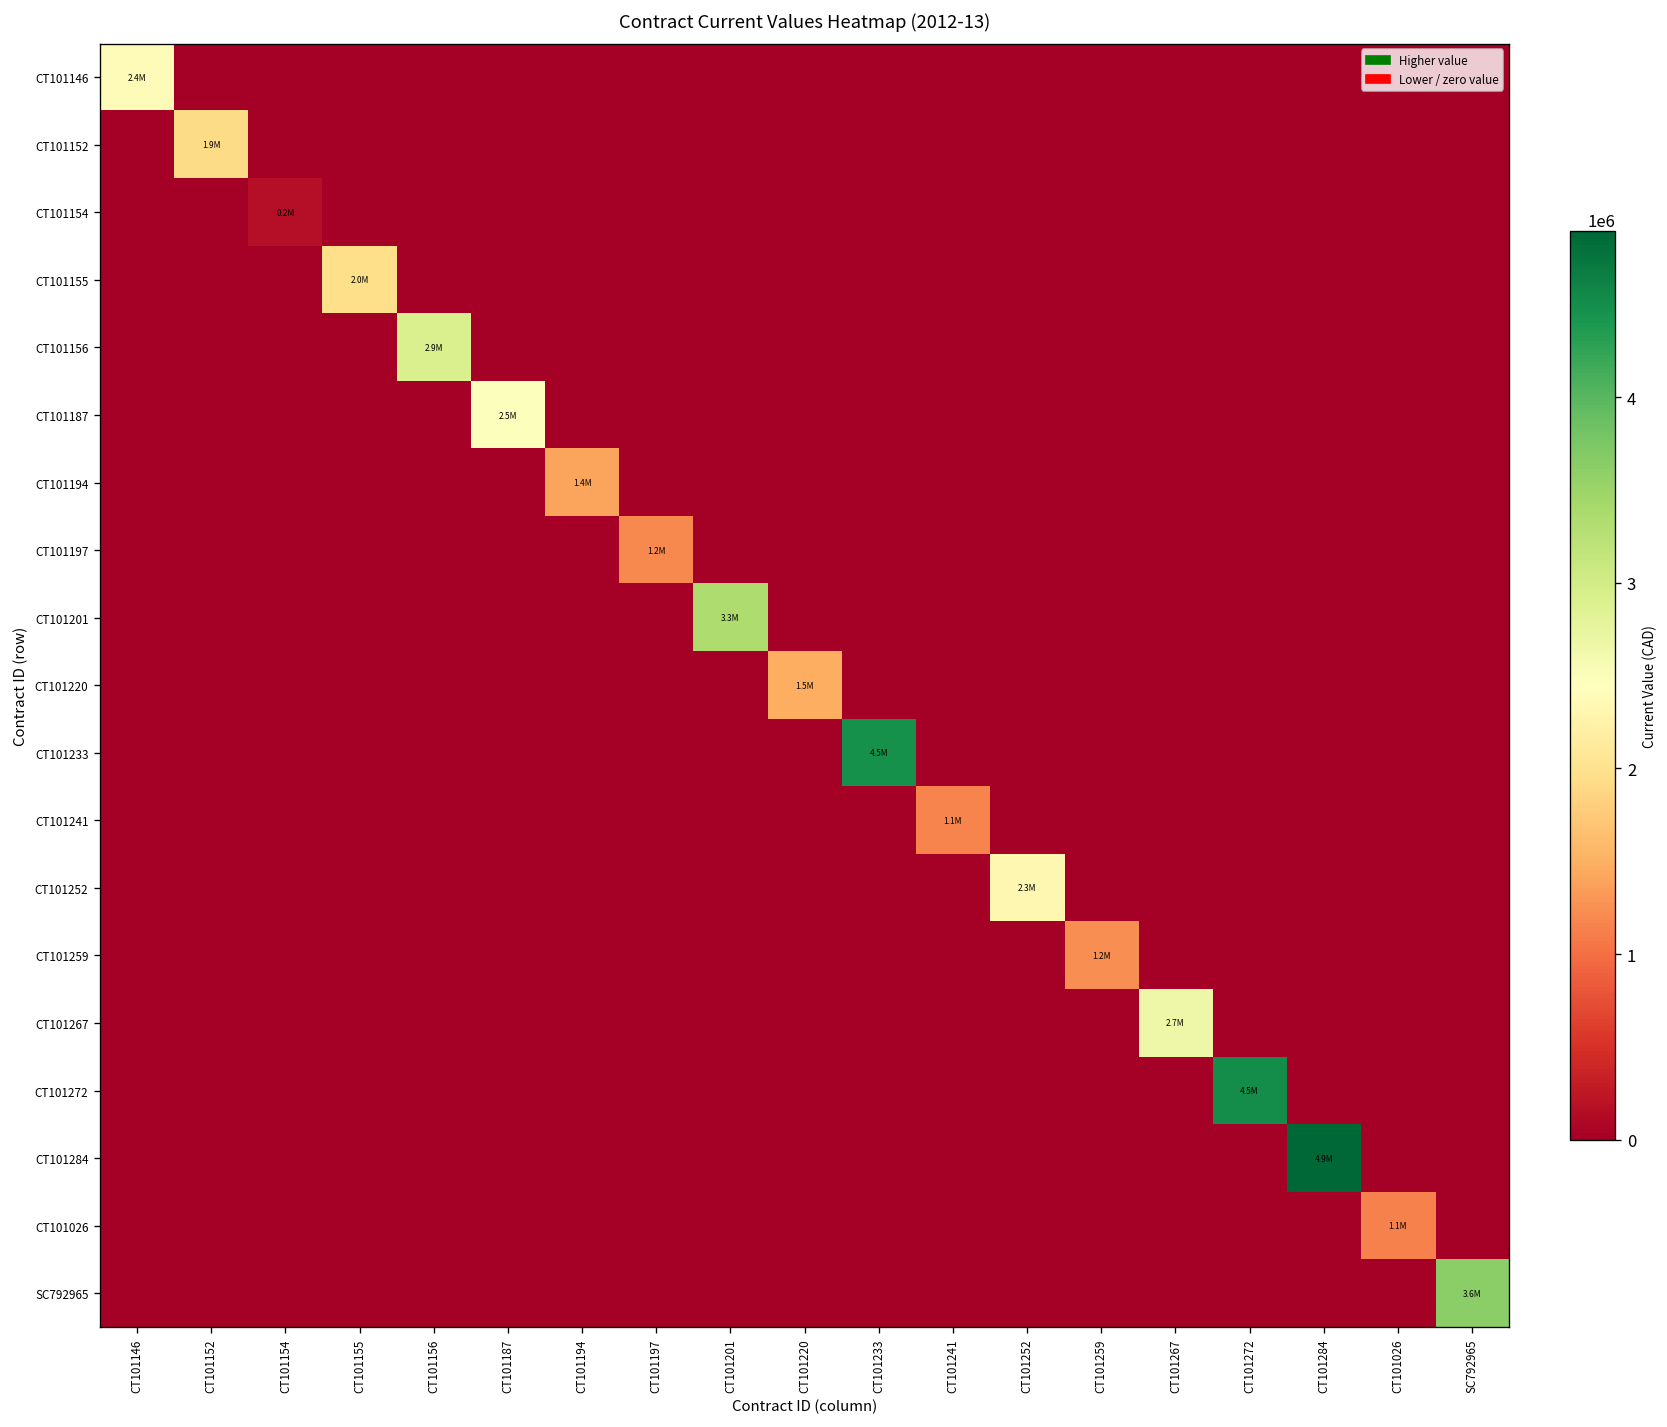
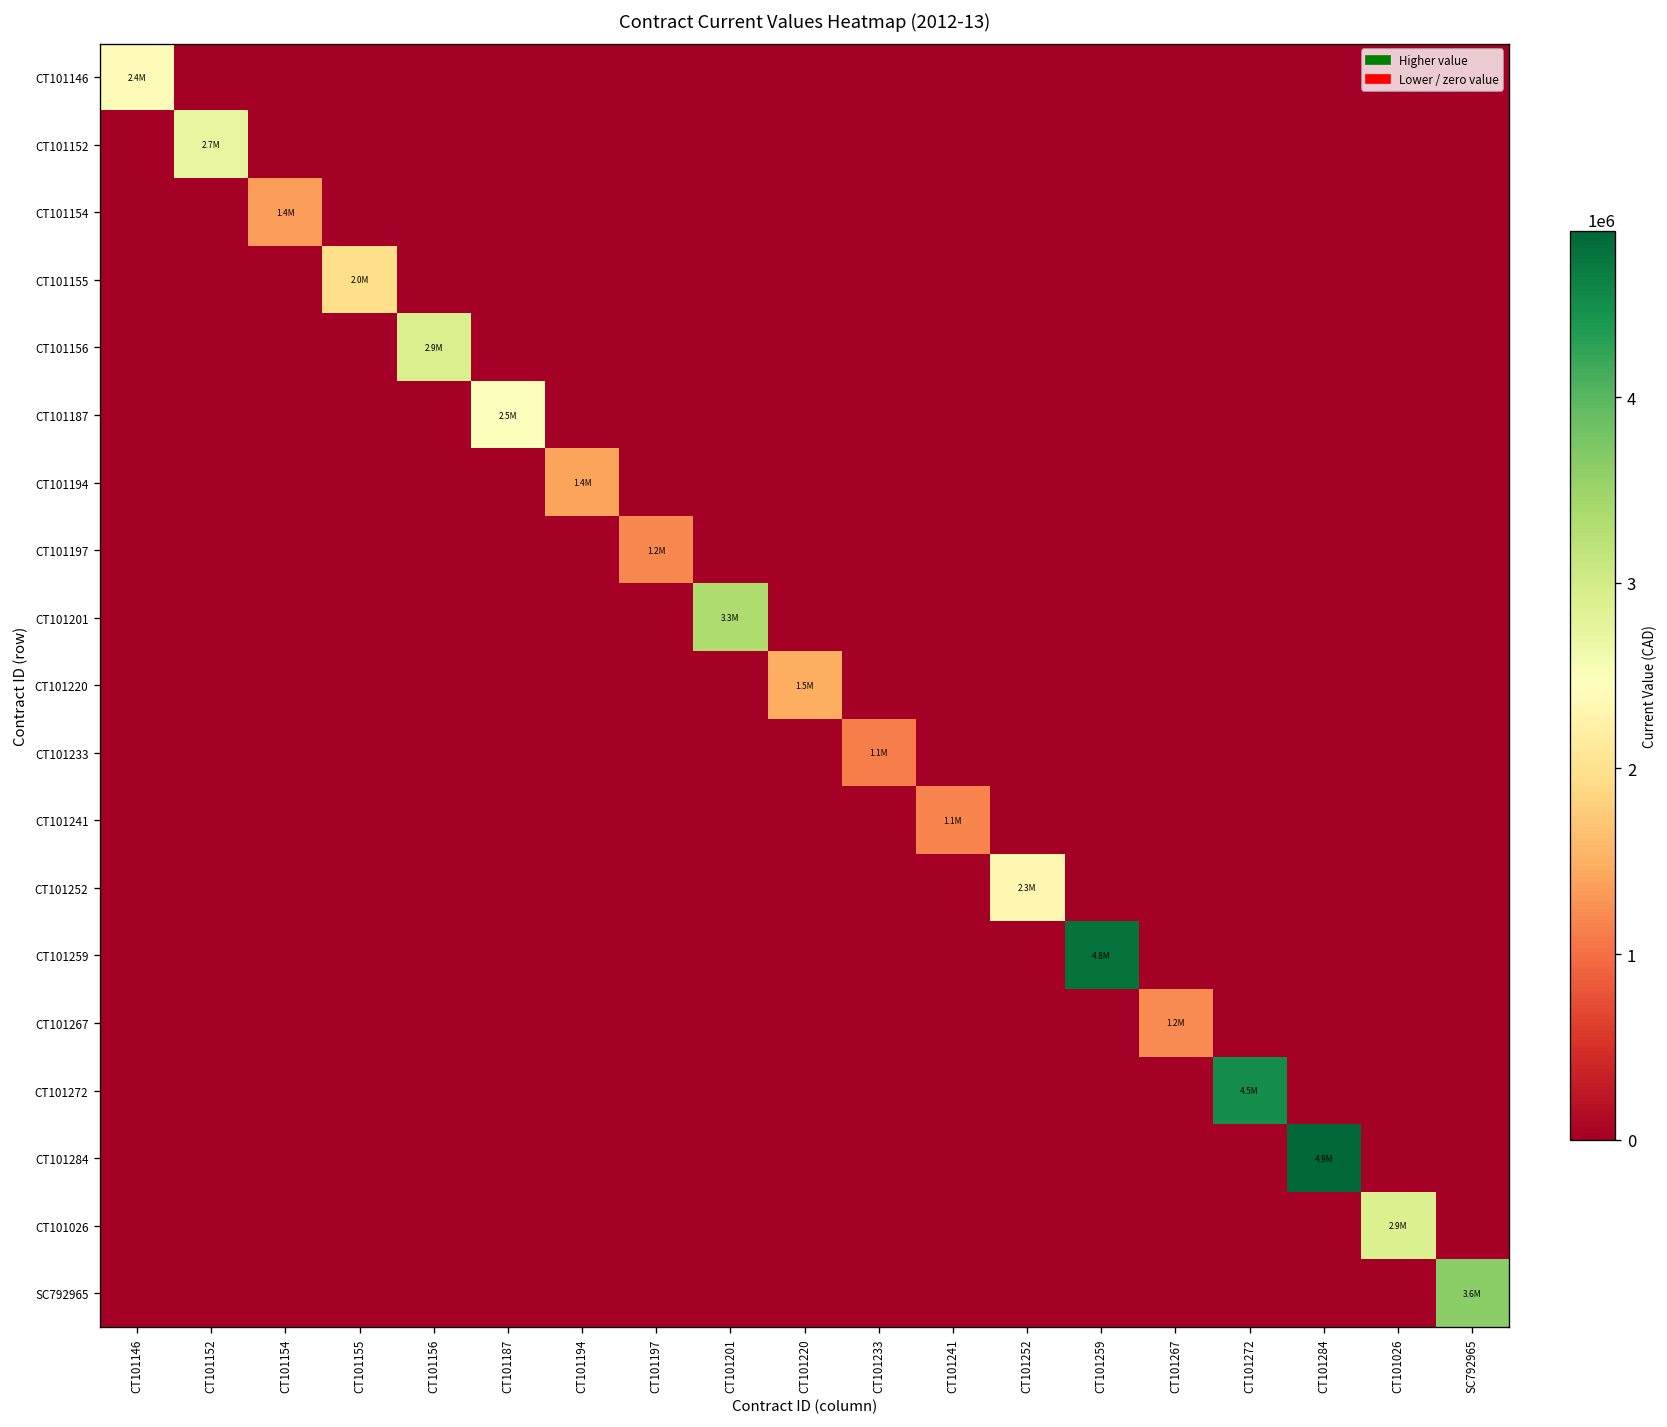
CT101152, CT101152: 1.9M -> 2.7M
CT101154, CT101154: 0.2M -> 1.4M
CT101233, CT101233: 4.5M -> 1.1M
CT101259, CT101259: 1.2M -> 4.8M
CT101267, CT101267: 2.7M -> 1.2M
CT101026, CT101026: 1.1M -> 2.9M
